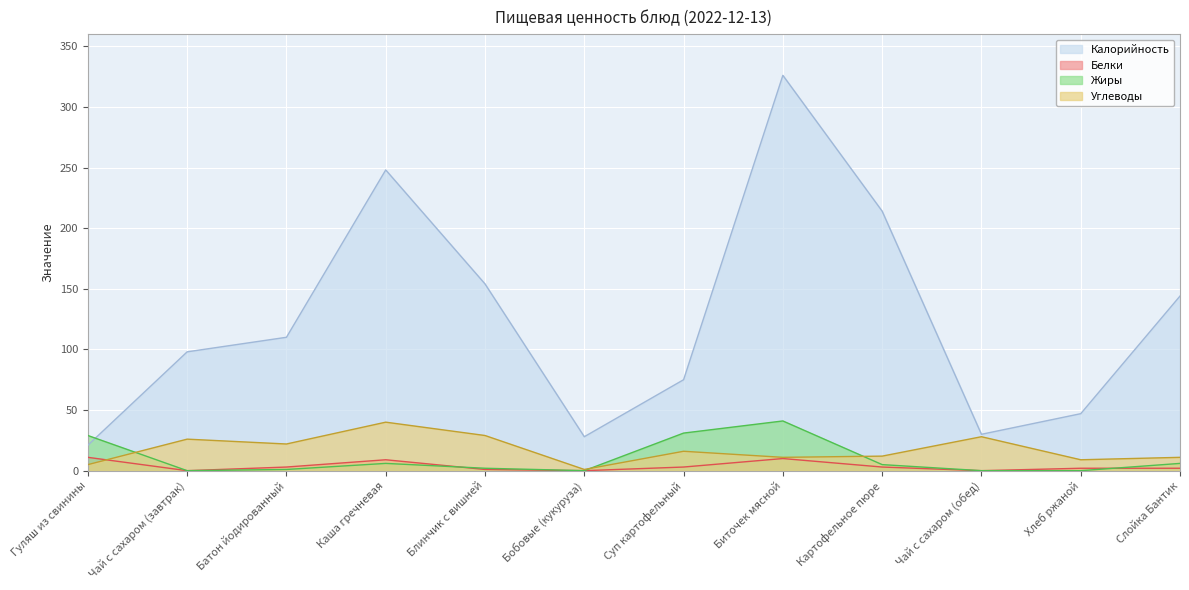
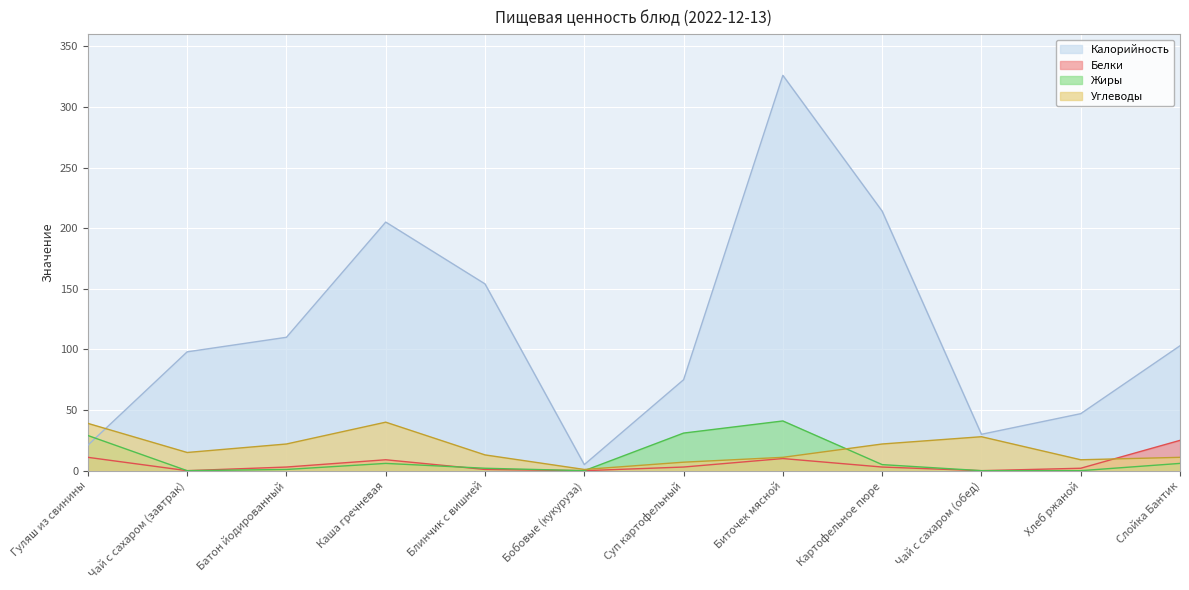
Углеводы, Гуляш из свинины: 5 -> 39
Углеводы, Чай с сахаром (завтрак): 26 -> 15
Калорийность, Каша гречневая: 248 -> 205
Углеводы, Блинчик с вишней: 29 -> 13
Калорийность, Бобовые (кукуруза): 28 -> 5
Углеводы, Суп картофельный: 16 -> 7
Углеводы, Картофельное пюре: 12 -> 22
Калорийность, Слойка Бантик: 144 -> 103
Белки, Слойка Бантик: 2 -> 25
